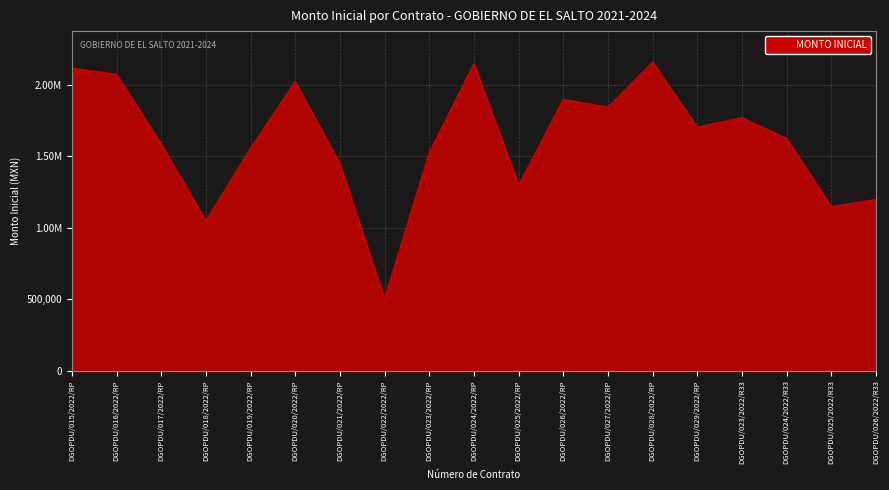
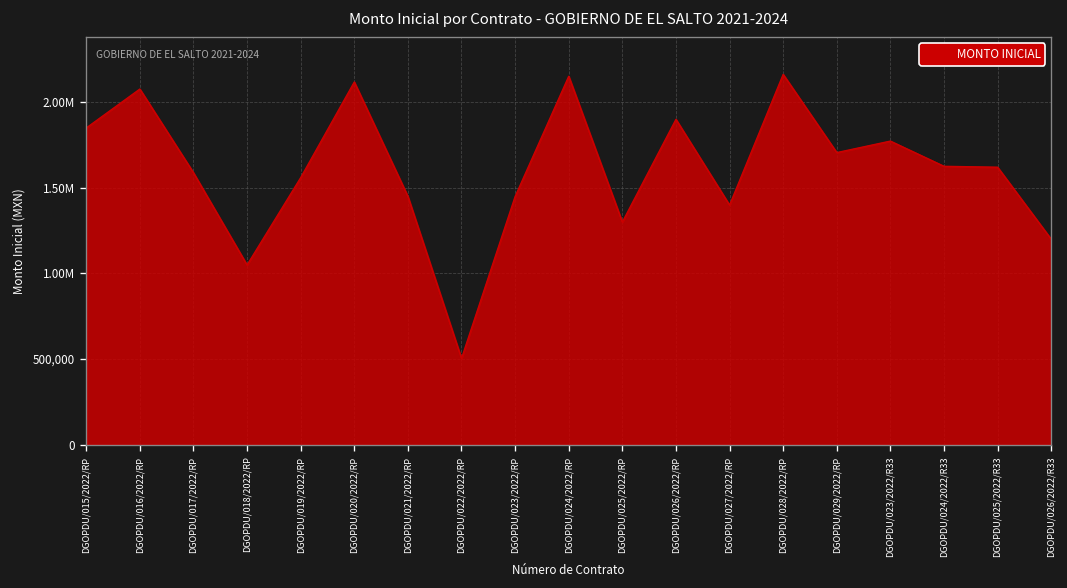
DGOPDU/015/2022/RP: 2,120,000 -> 1,850,000
DGOPDU/020/2022/RP: 2,020,000 -> 2,120,000
DGOPDU/023/2022/RP: 1,530,000 -> 1,450,000
DGOPDU/027/2022/RP: 1,840,000 -> 1,400,000
DGOPDU/025/2022/R33: 1,150,000 -> 1,620,000
